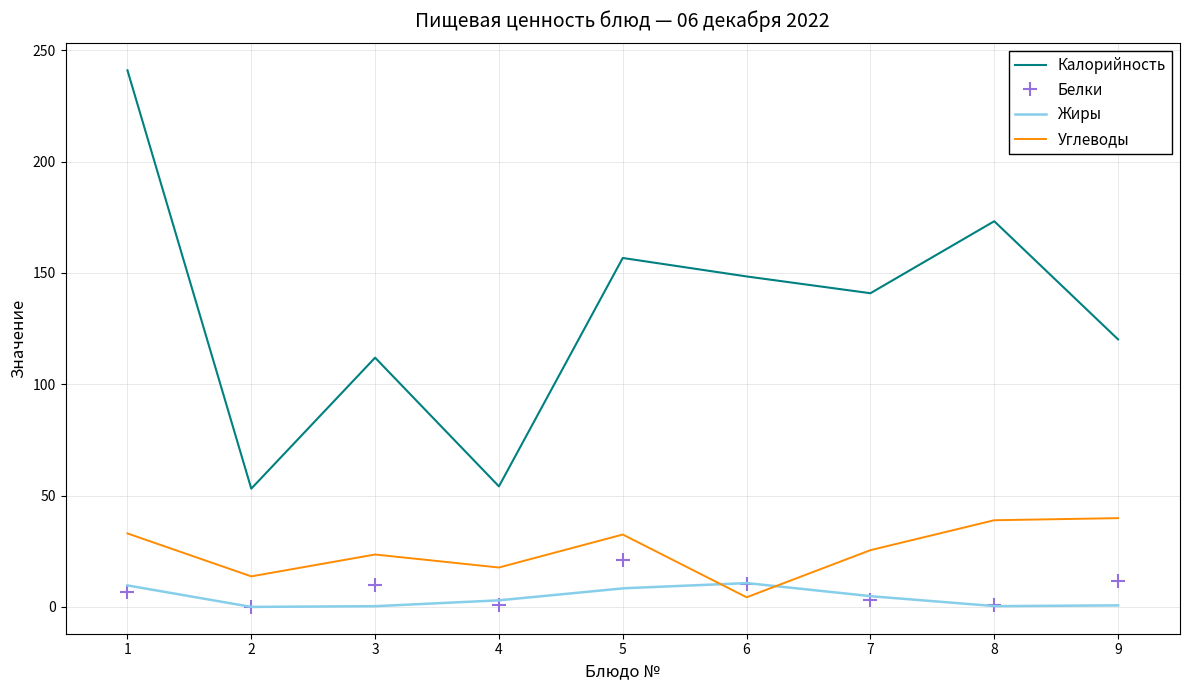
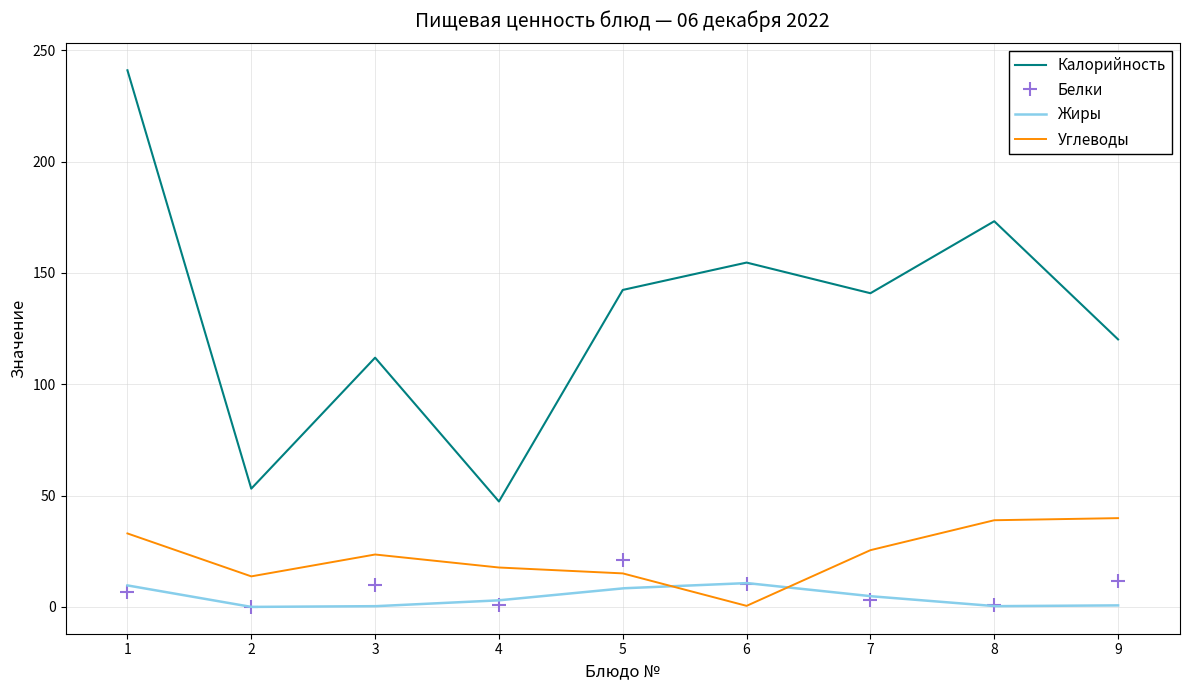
Калорийность, 4: 54 -> 47
Калорийность, 5: 157 -> 142
Углеводы, 5: 33 -> 15
Калорийность, 6: 148 -> 155
Углеводы, 6: 4 -> 1
